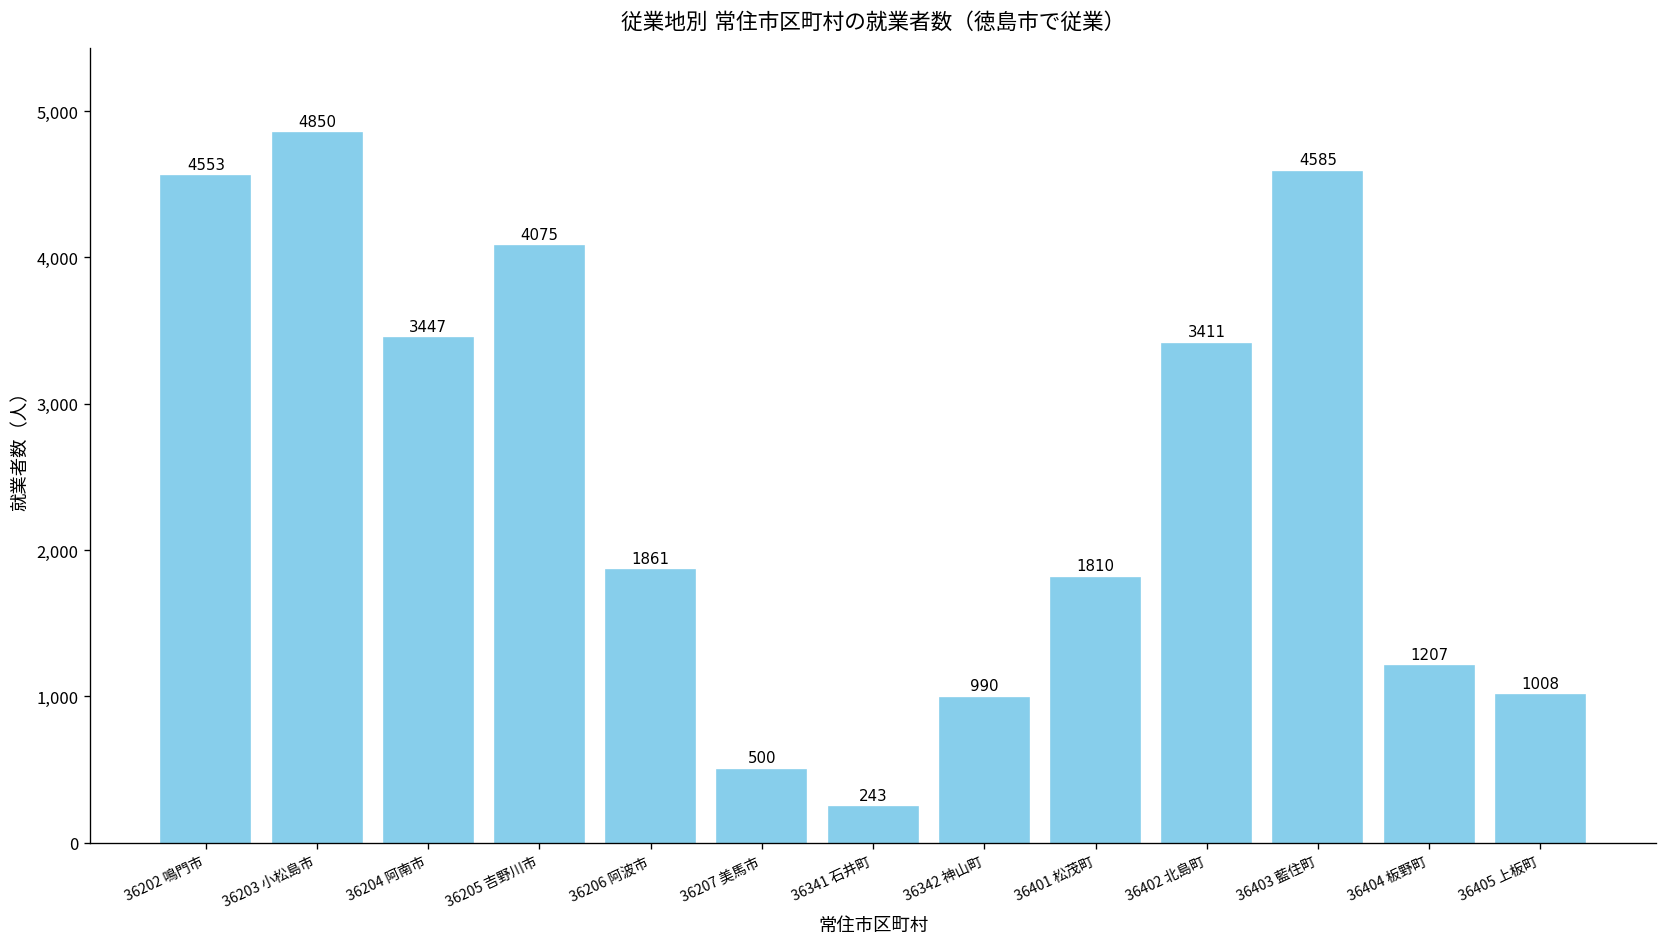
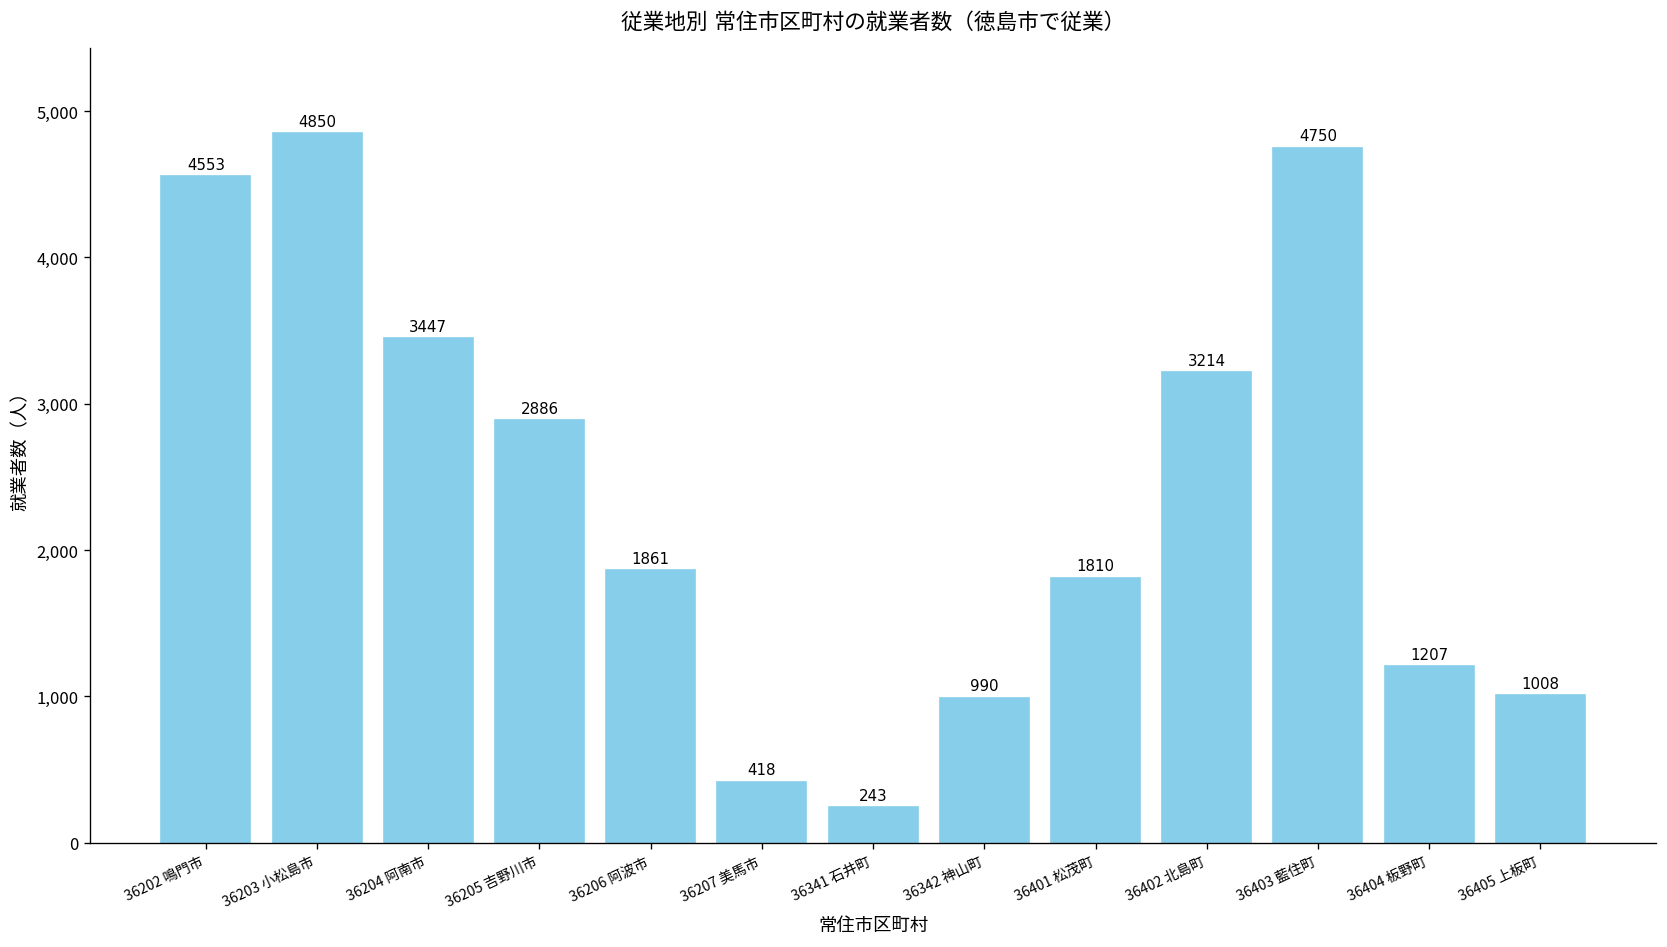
36205 吉野川市: 4075 -> 2886
36207 美馬市: 500 -> 418
36402 北島町: 3411 -> 3214
36403 藍住町: 4585 -> 4750
